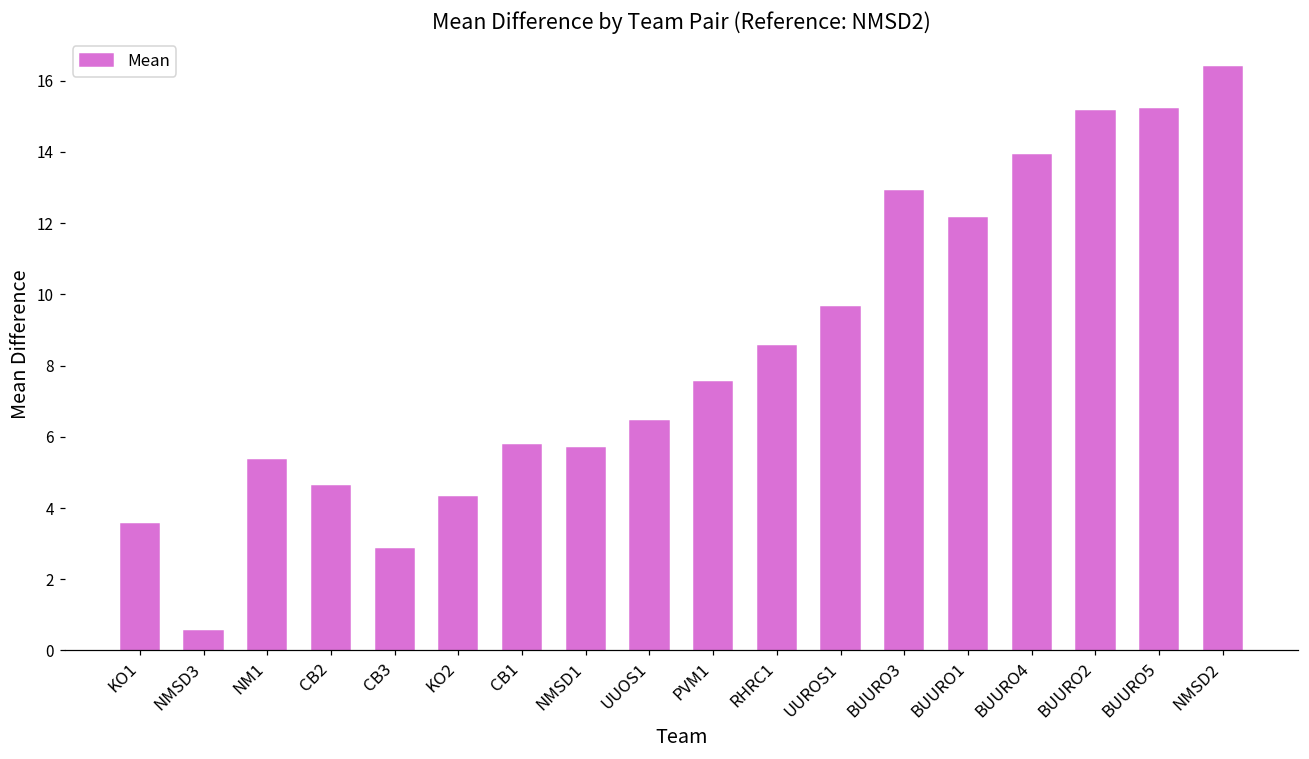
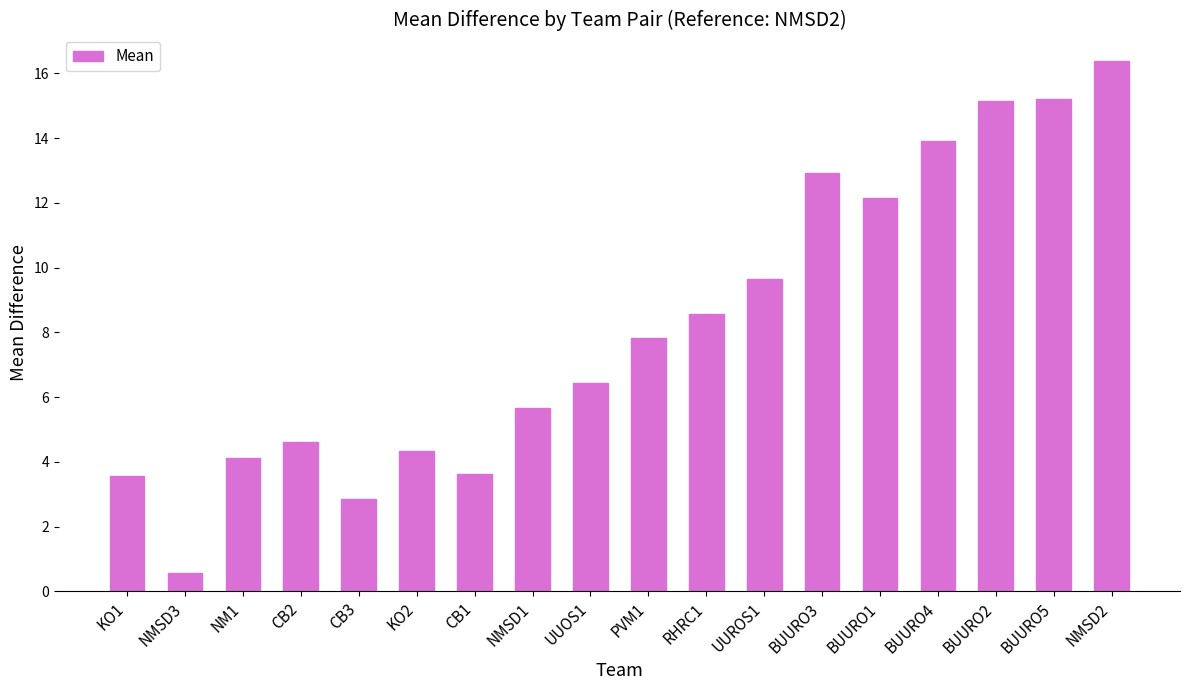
NM1: 5.4 -> 4.1
CB1: 5.8 -> 3.6
PVM1: 7.5 -> 7.8
